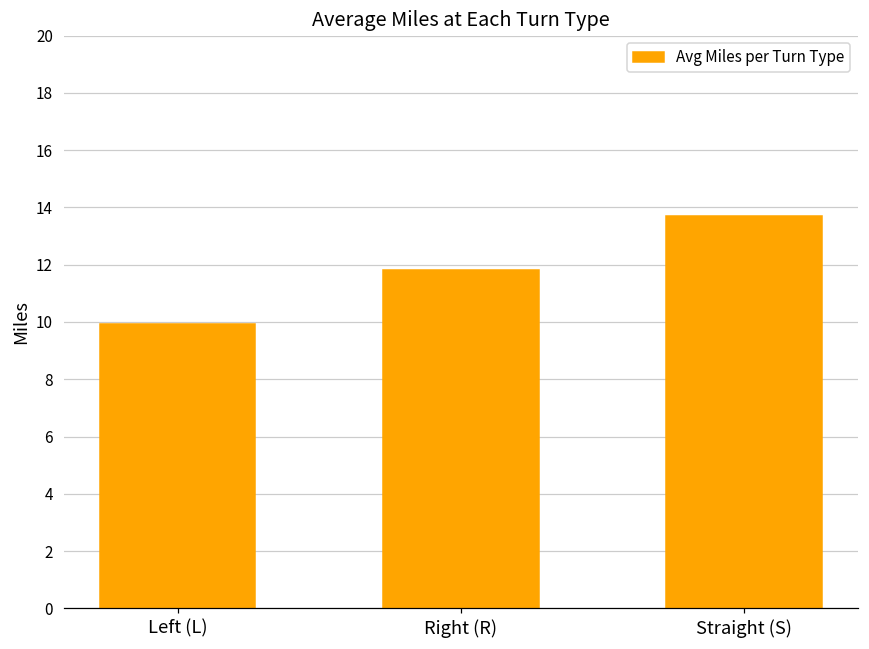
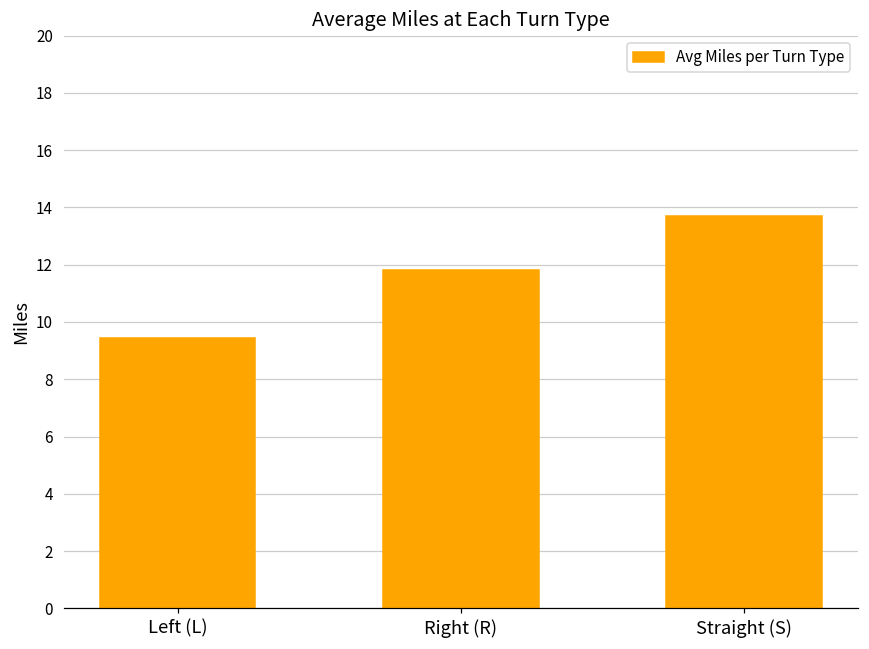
Left (L): 9.9 -> 9.4
